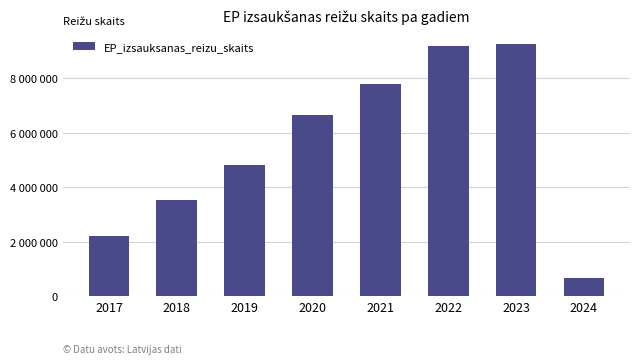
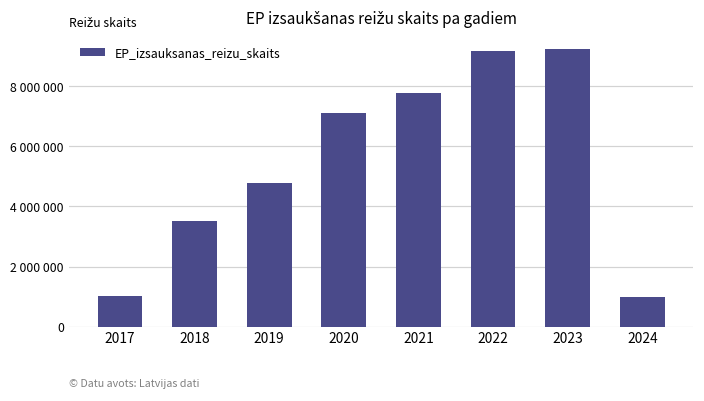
2017: 2200000 -> 1000000
2020: 6600000 -> 7100000
2024: 700000 -> 1000000
